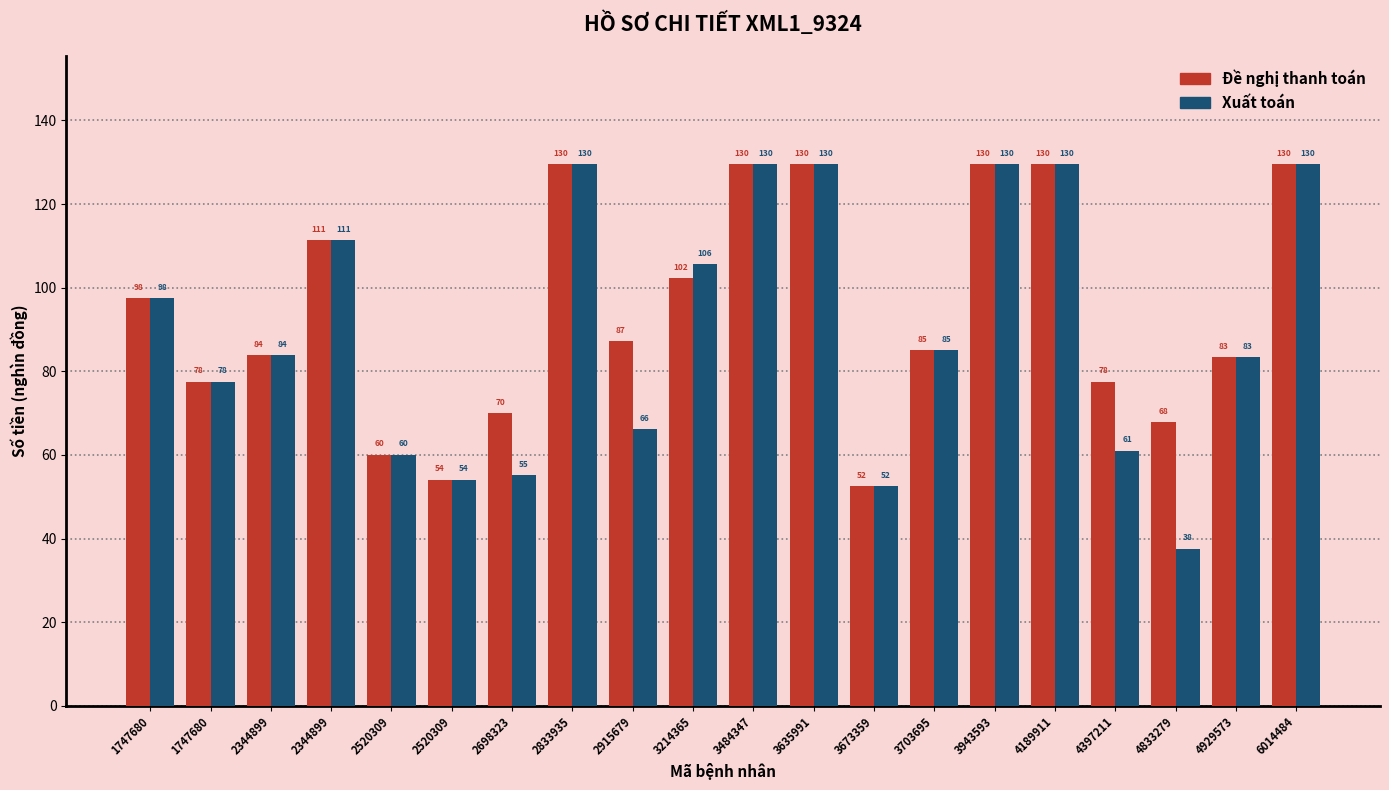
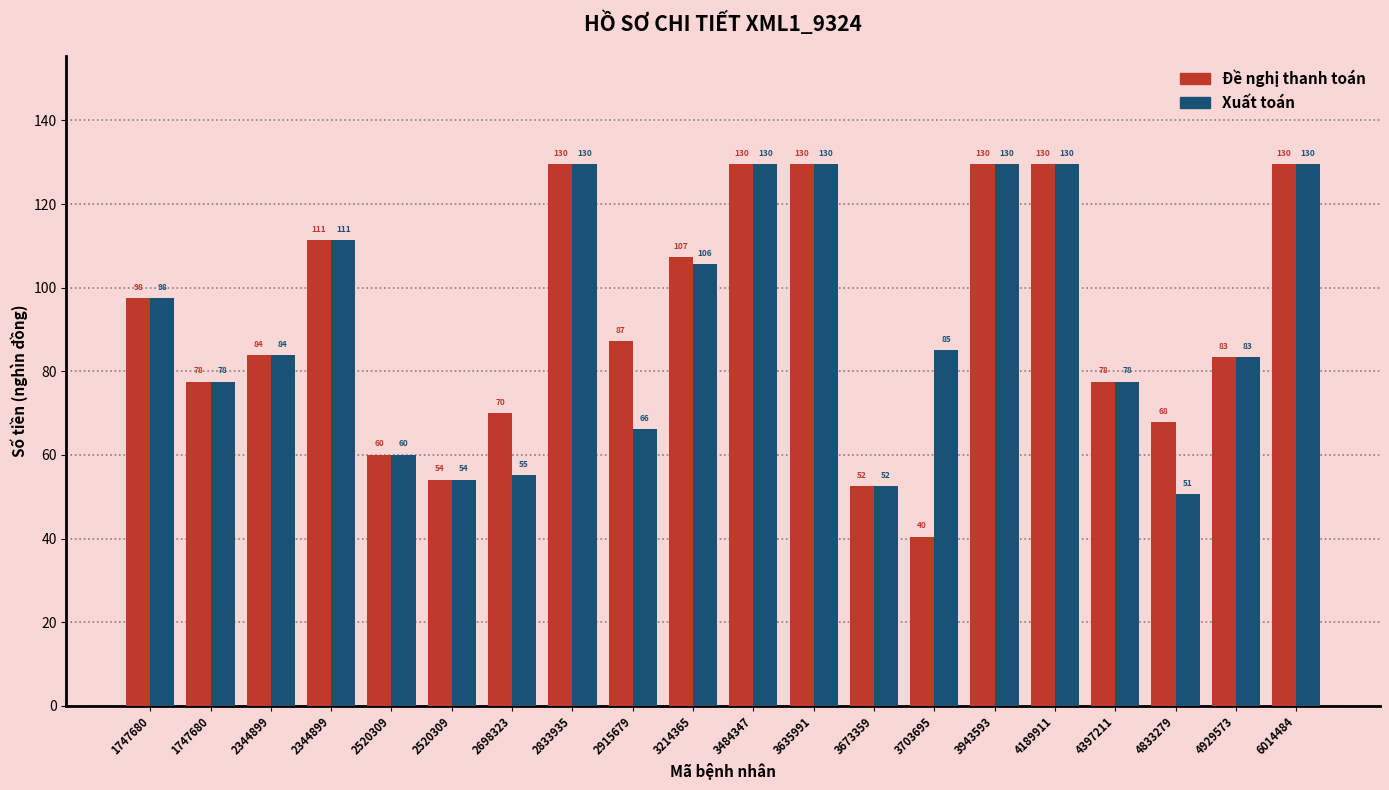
Đề nghị thanh toán, 3214365: 102 -> 107
Đề nghị thanh toán, 3703695: 85 -> 40
Xuất toán, 4397211: 61 -> 78
Xuất toán, 4833279: 38 -> 51
